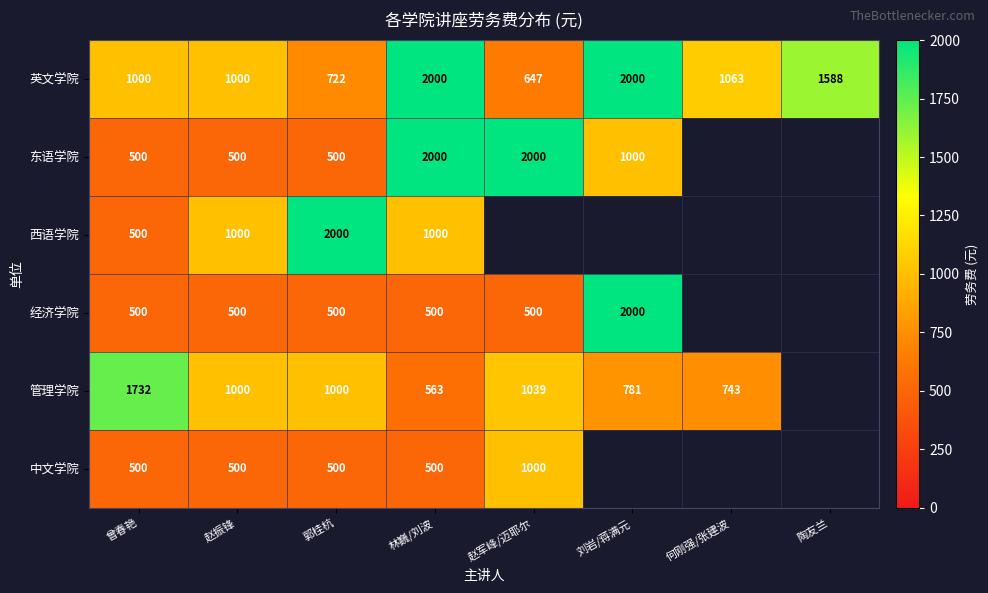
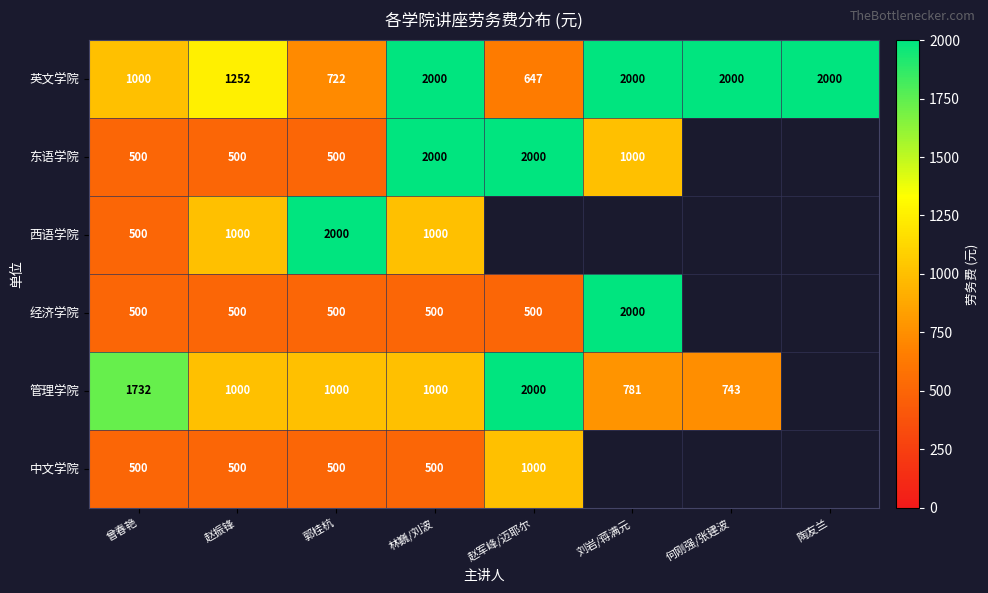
英文学院, 赵振锋: 1000 -> 1252
英文学院, 何刚强/张建波: 1063 -> 2000
英文学院, 陶友兰: 1588 -> 2000
管理学院, 林巍/刘波: 563 -> 1000
管理学院, 赵军峰/迈耶尔: 1039 -> 2000
